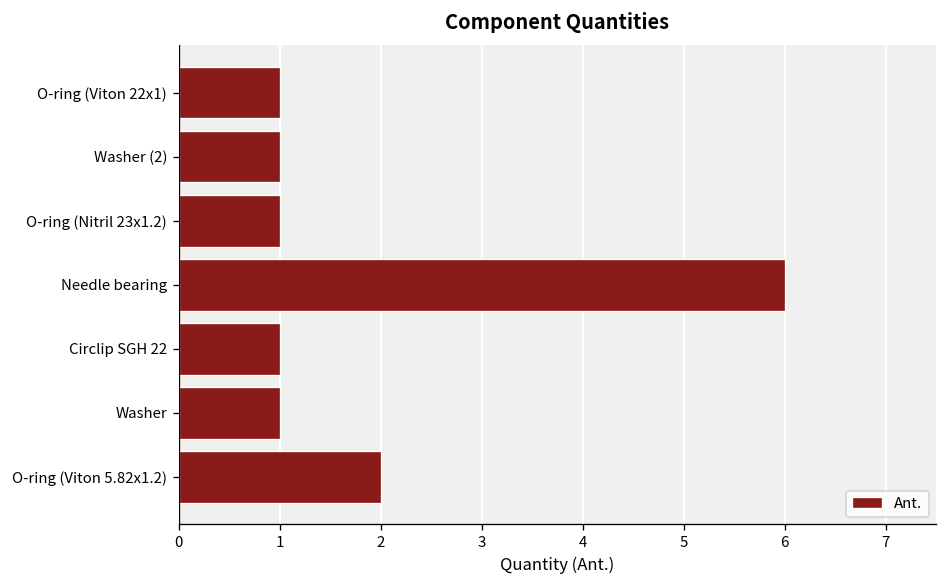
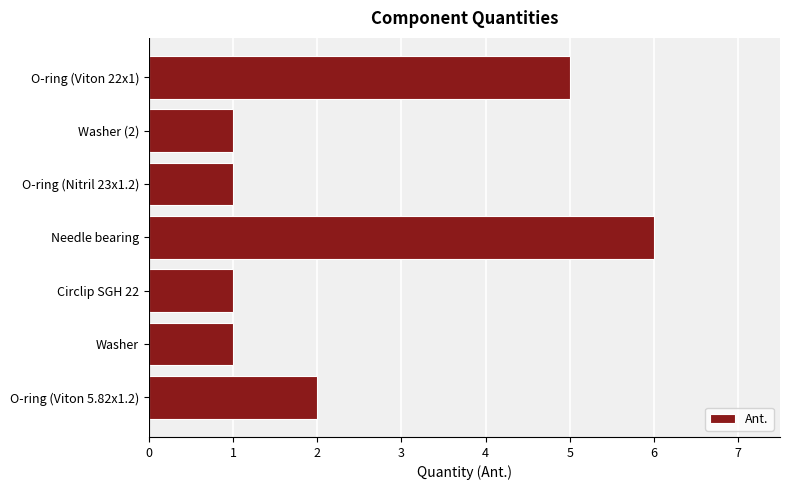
O-ring (Viton 22x1): 1 -> 5
